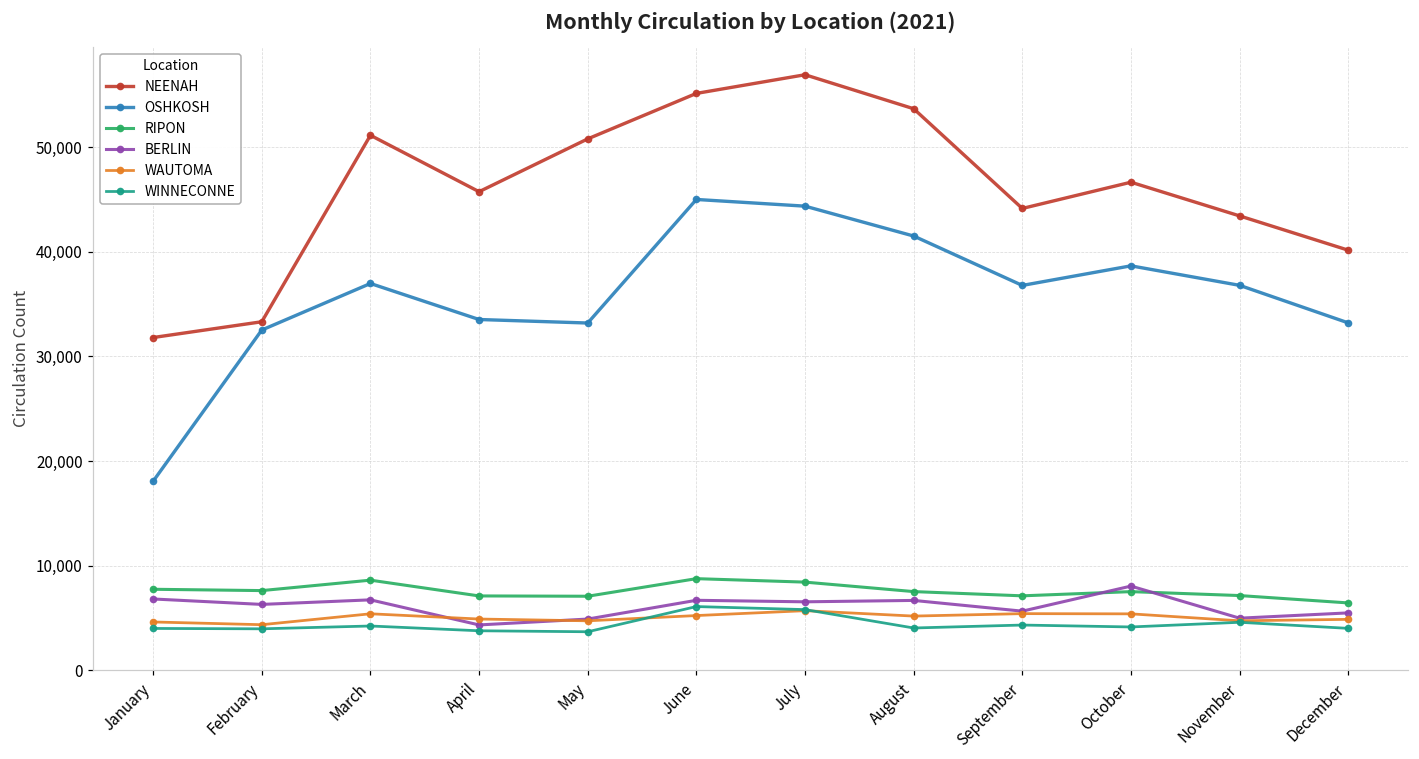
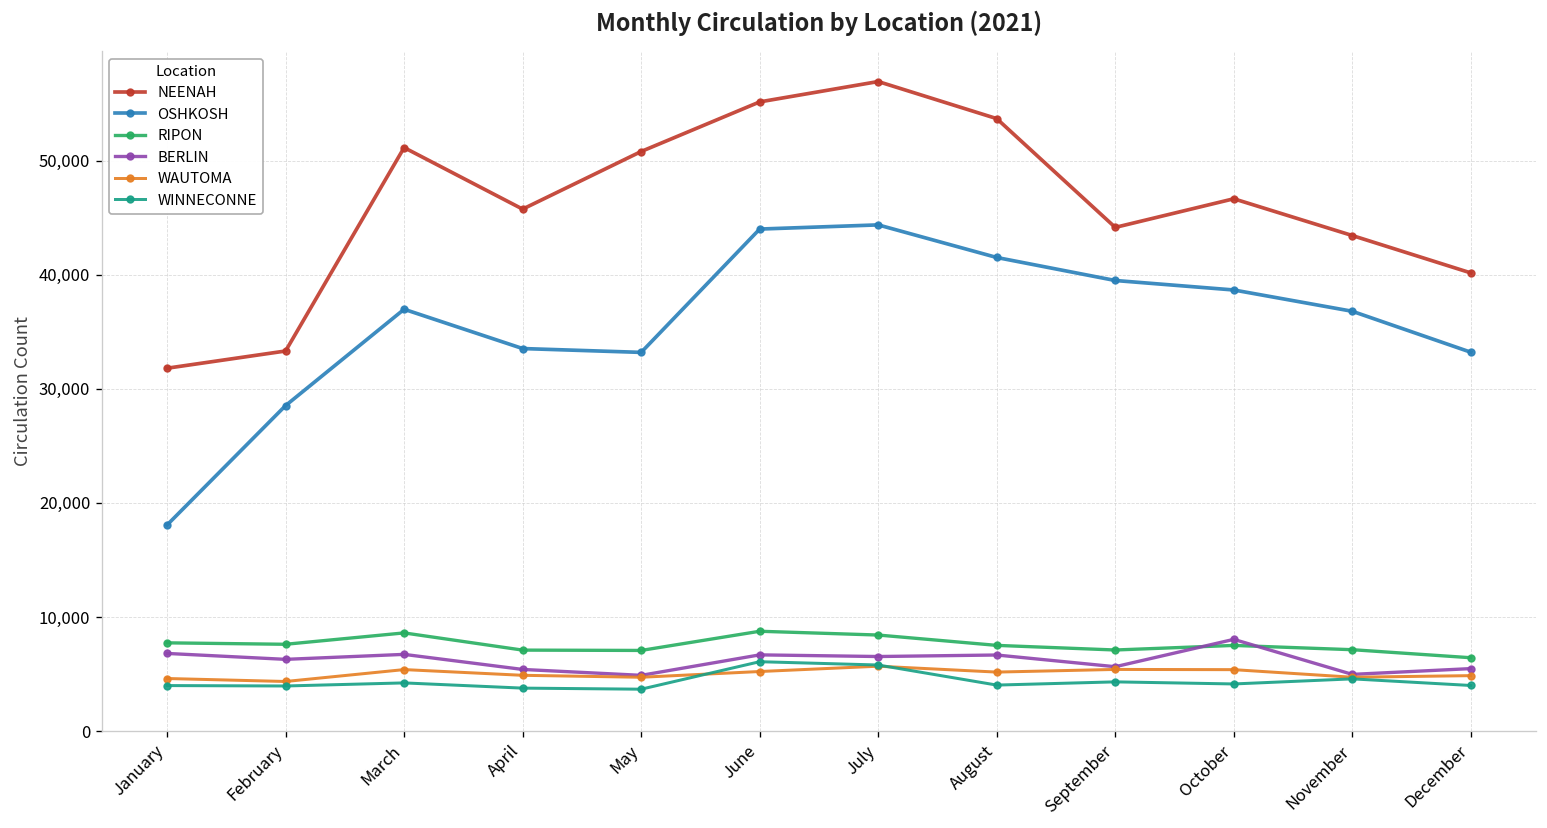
OSHKOSH, February: 33,000 -> 29,000
BERLIN, April: 4,000 -> 5,000
OSHKOSH, June: 45,000 -> 44,000
OSHKOSH, September: 37,000 -> 39,000
